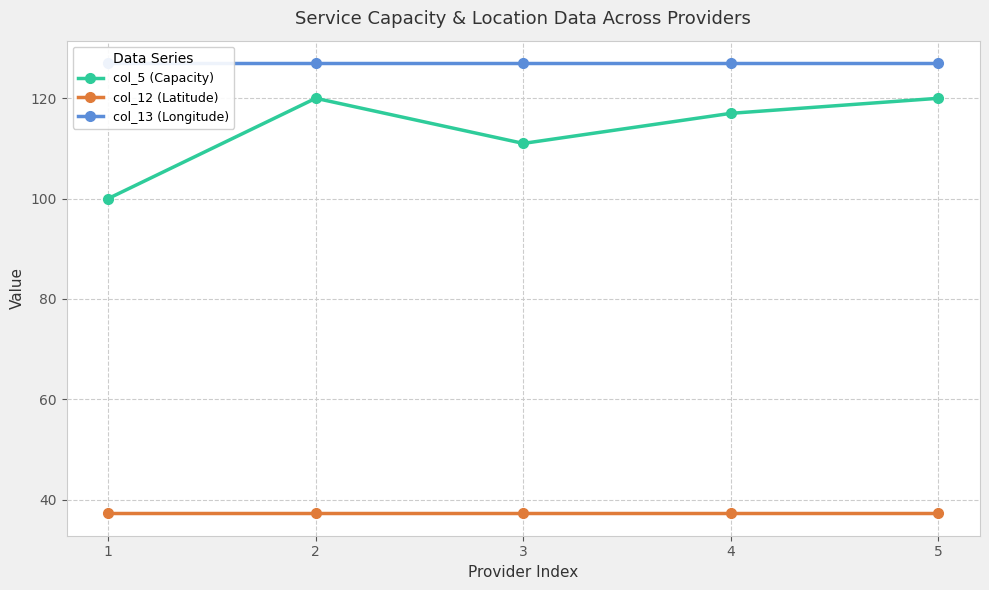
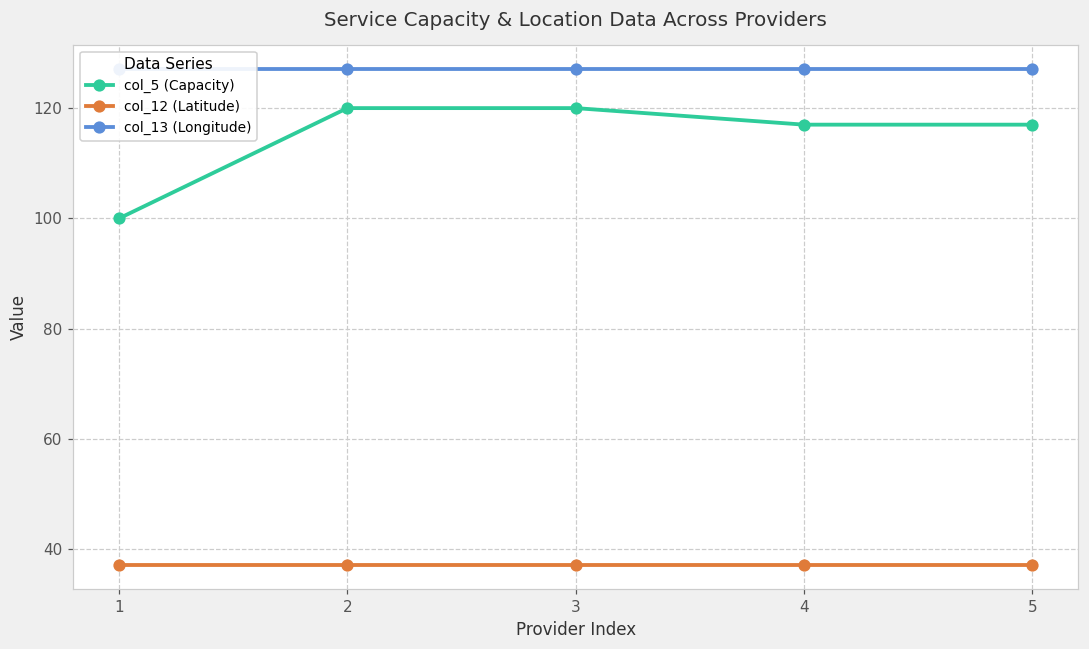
col_5 (Capacity), 3: 111 -> 120
col_5 (Capacity), 5: 120 -> 117
